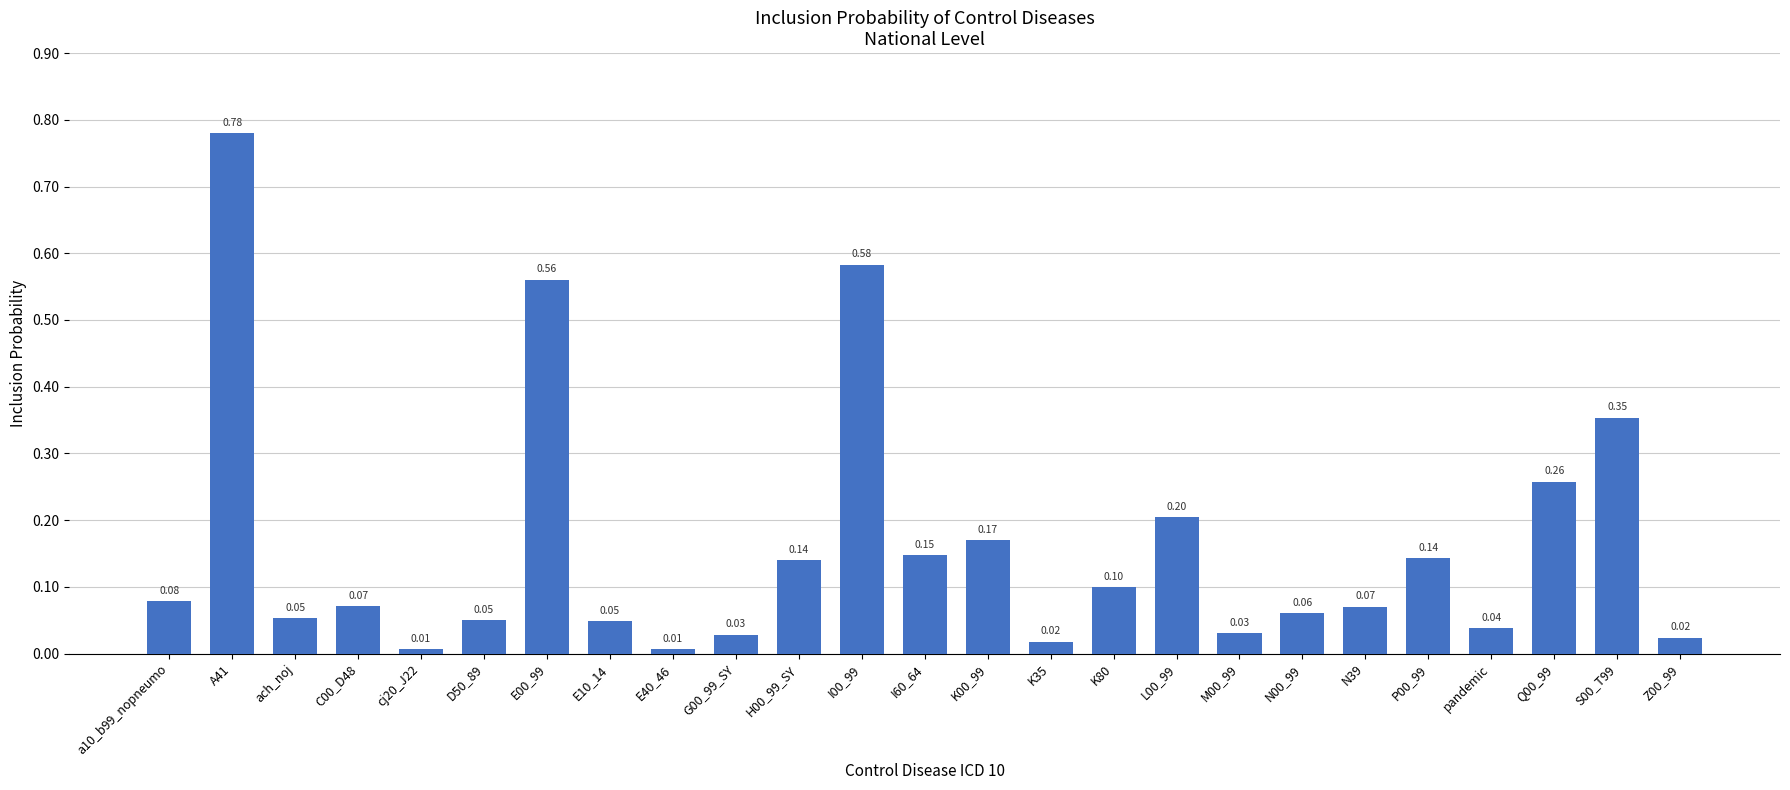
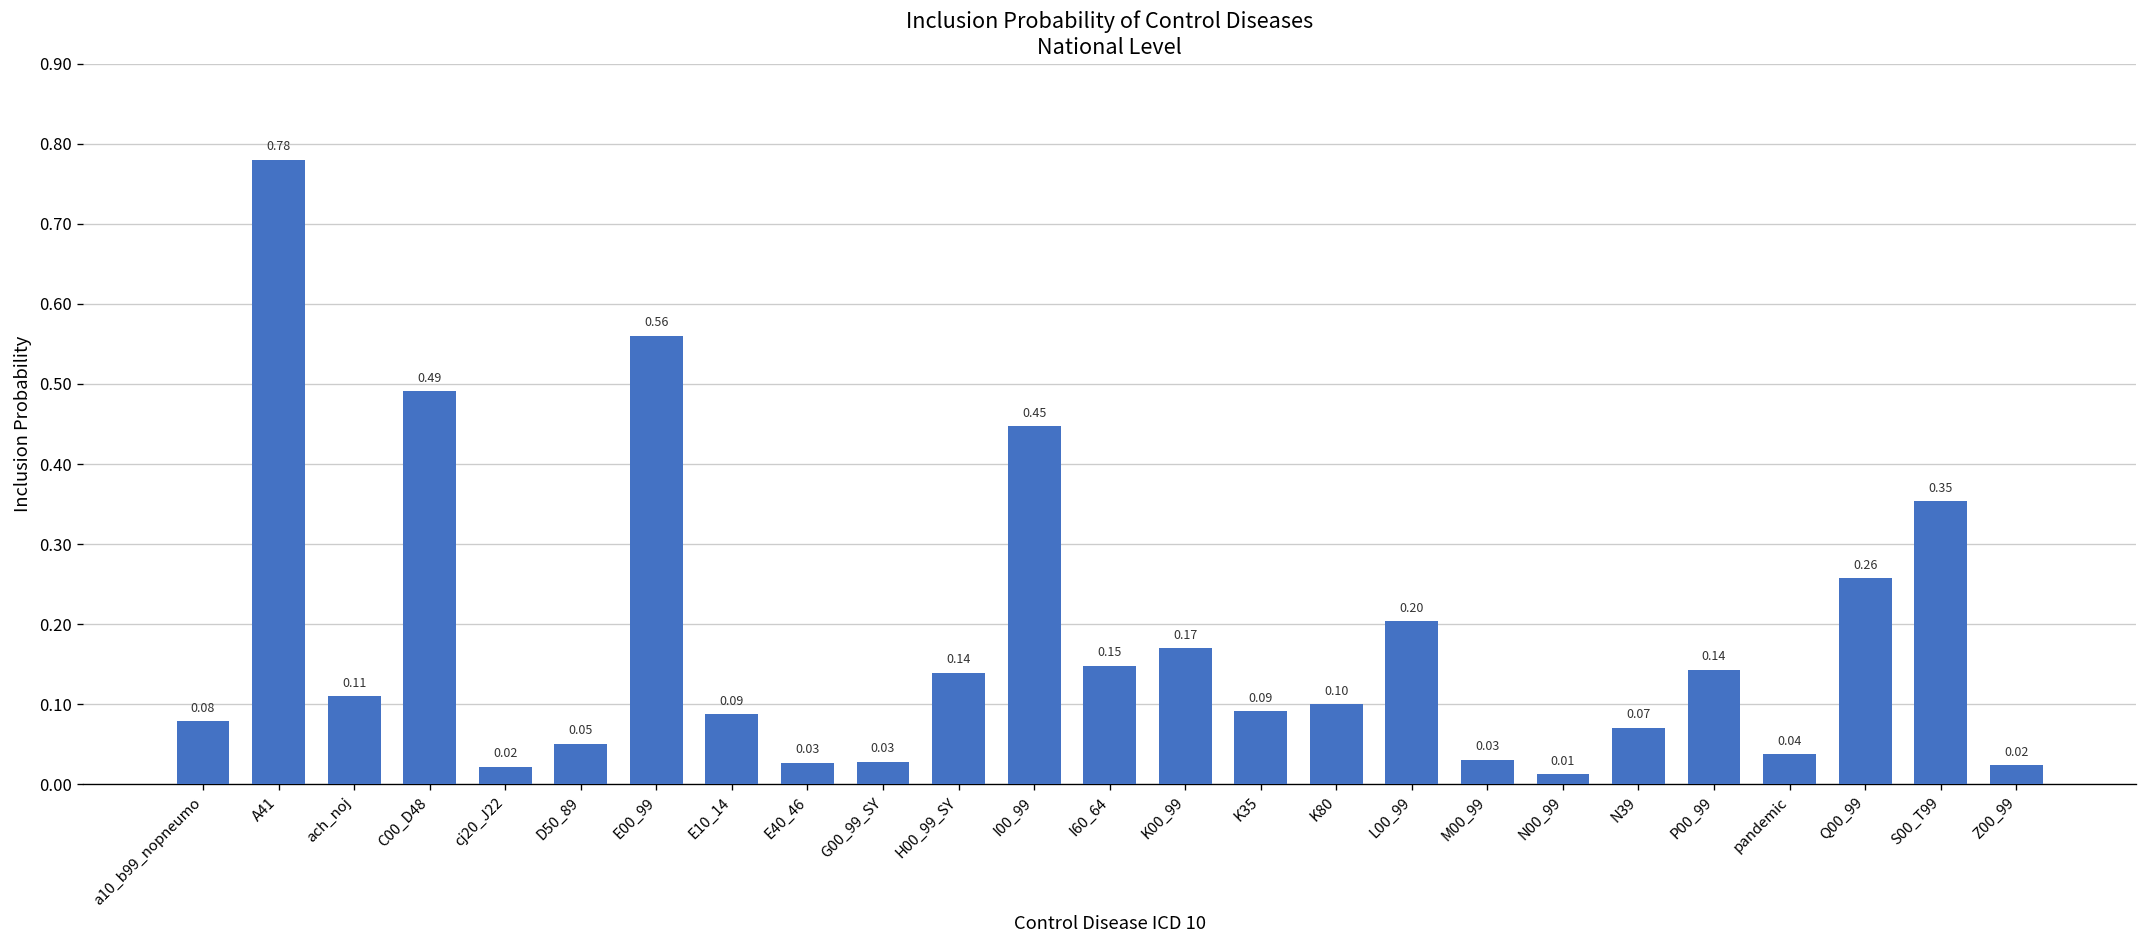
ach_noj: 0.05 -> 0.11
C00_D48: 0.07 -> 0.49
cj20_J22: 0.01 -> 0.02
E10_14: 0.05 -> 0.09
E40_46: 0.01 -> 0.03
I00_99: 0.58 -> 0.45
K35: 0.02 -> 0.09
N00_99: 0.06 -> 0.01
